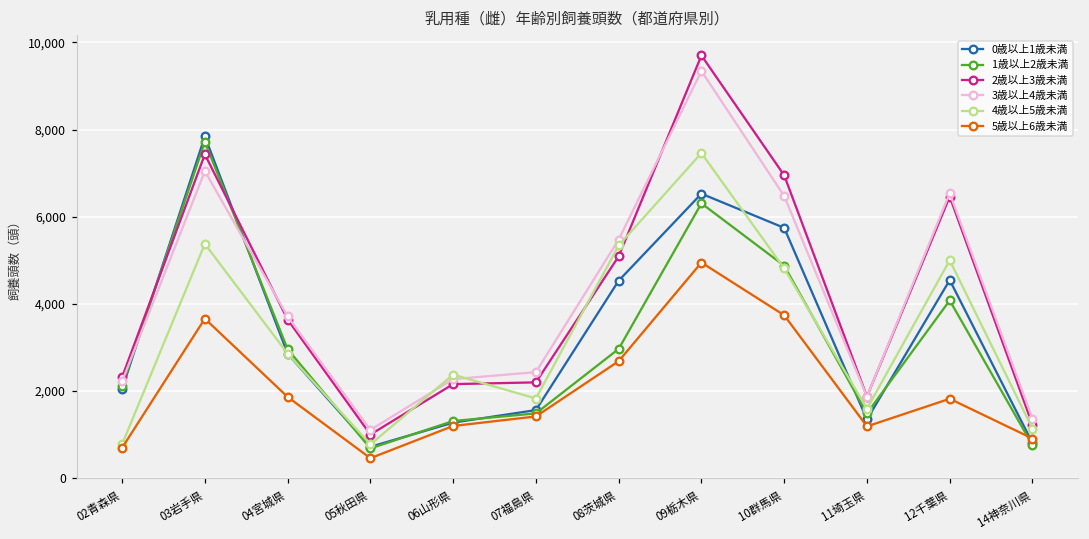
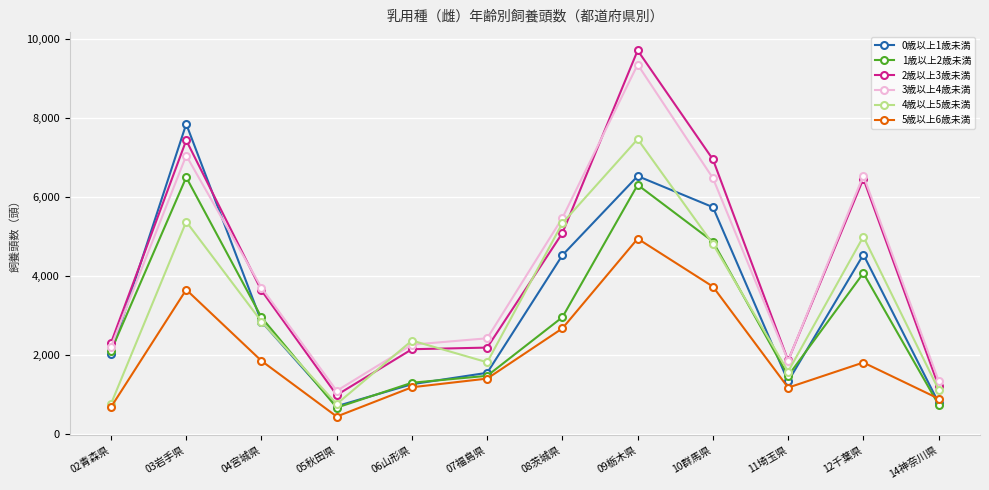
1歳以上2歳未満, 03岩手県: 7,700 -> 6,500
